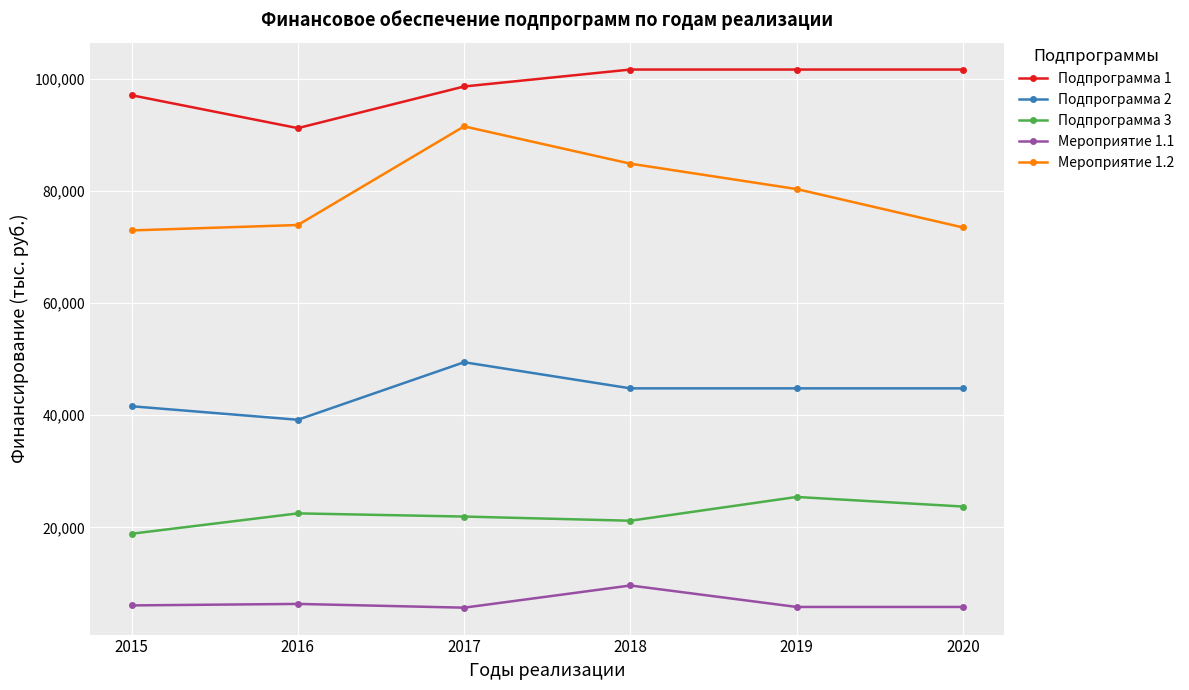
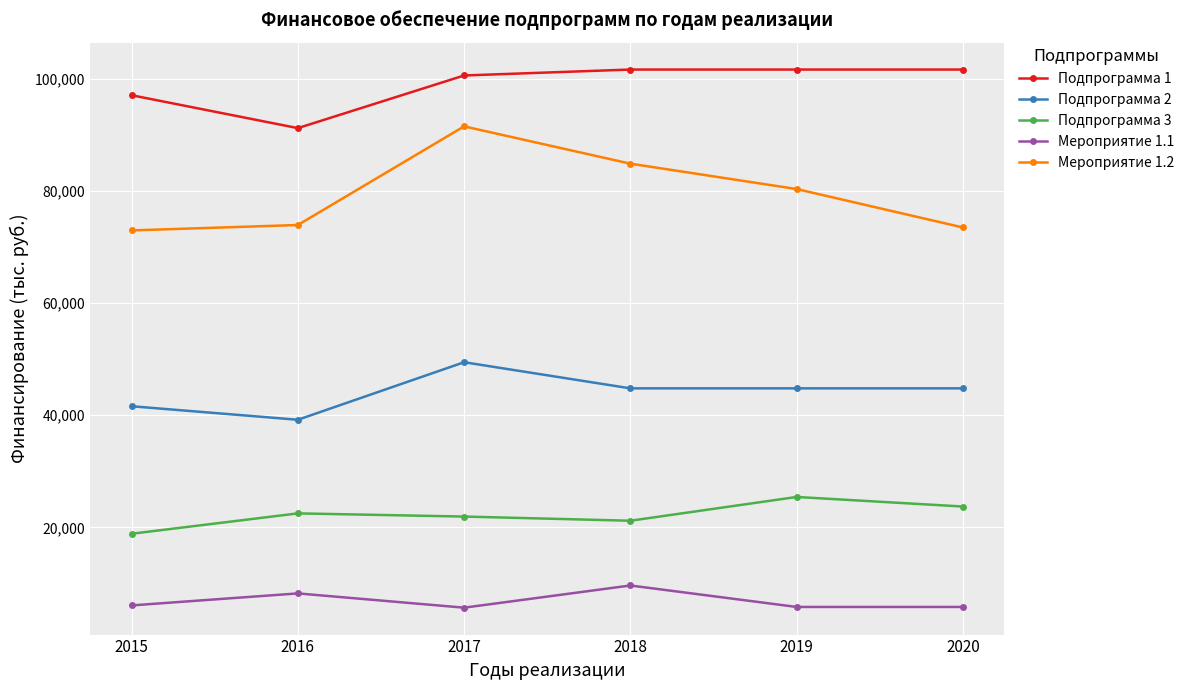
Мероприятие 1.1, 2016: 6,000 -> 8,000
Подпрограмма 1, 2017: 99,000 -> 101,000
